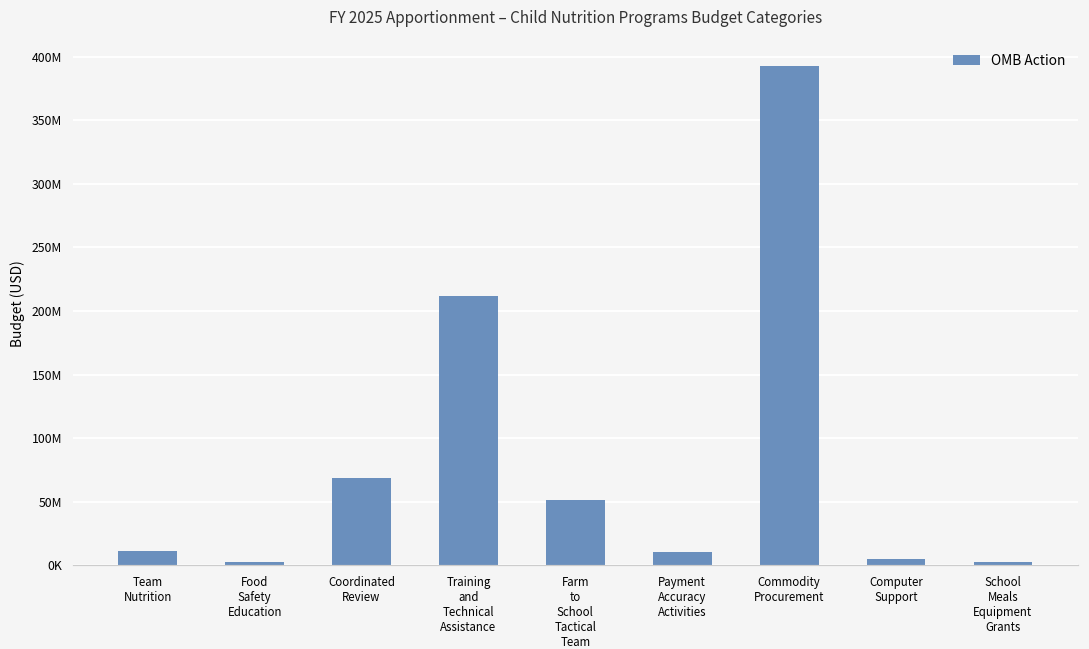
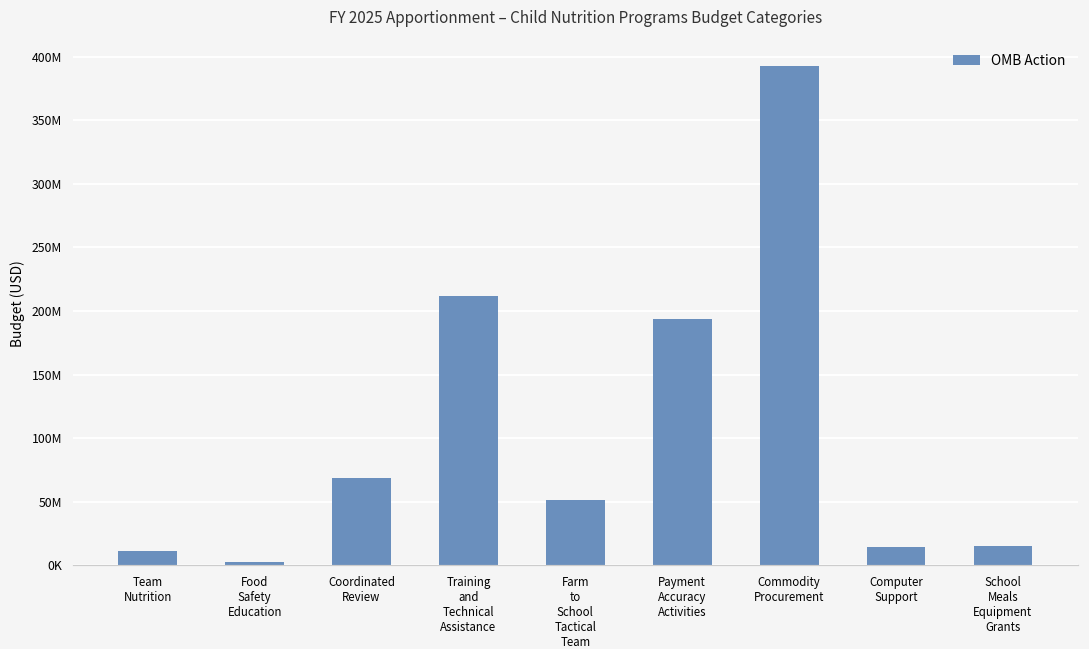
Payment Accuracy Activities: 11000000 -> 194000000
Computer Support: 5000000 -> 14000000
School Meals Equipment Grants: 3000000 -> 15000000
